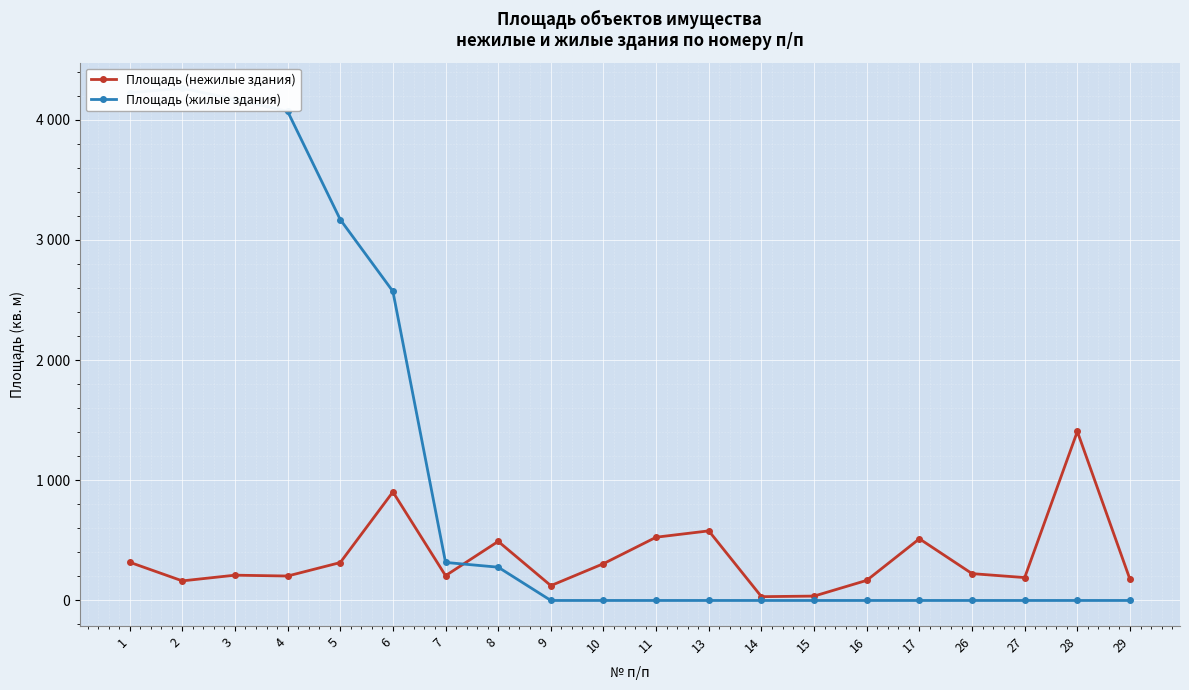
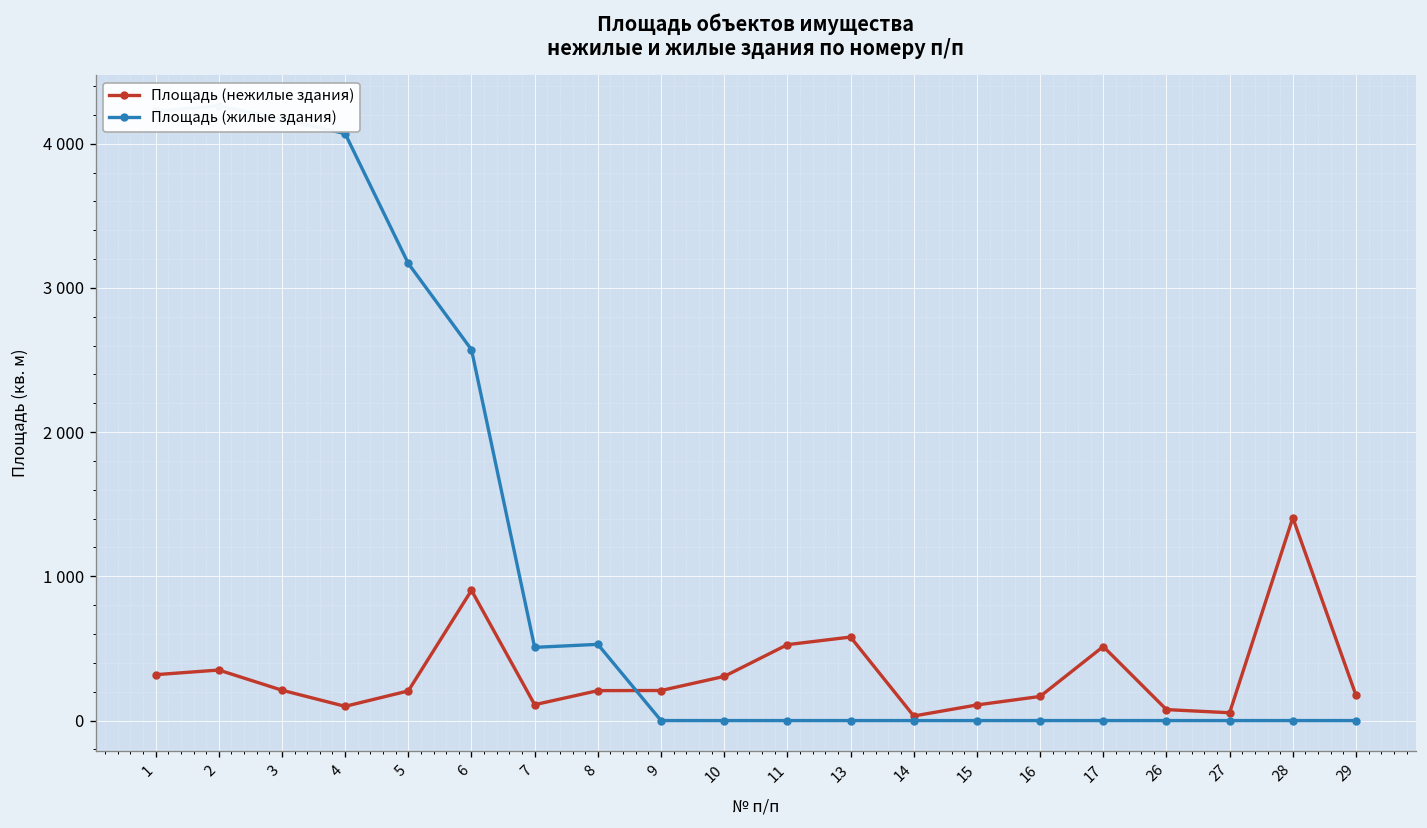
Площадь (нежилые здания), 2: 160 -> 350
Площадь (нежилые здания), 4: 200 -> 100
Площадь (нежилые здания), 5: 320 -> 210
Площадь (нежилые здания), 7: 210 -> 110
Площадь (жилые здания), 7: 320 -> 510
Площадь (нежилые здания), 8: 490 -> 210
Площадь (жилые здания), 8: 280 -> 530
Площадь (нежилые здания), 9: 120 -> 210
Площадь (нежилые здания), 15: 40 -> 110
Площадь (нежилые здания), 26: 220 -> 80
Площадь (нежилые здания), 27: 190 -> 50
